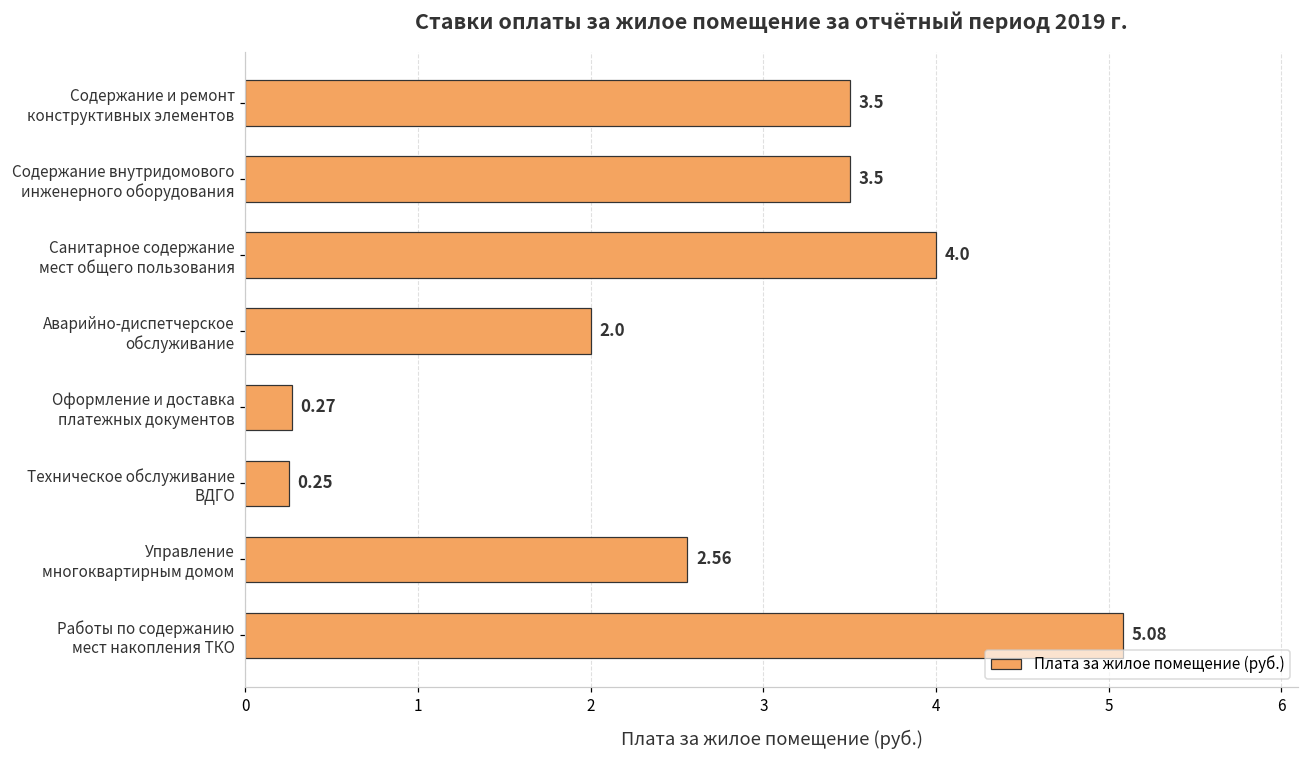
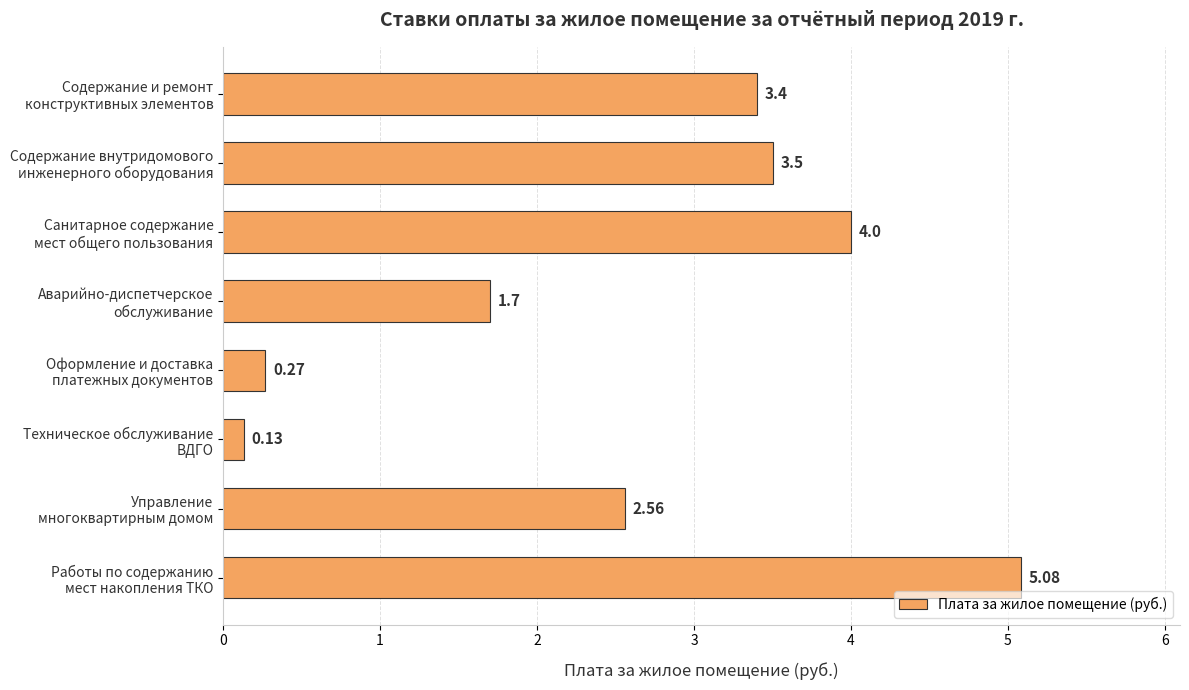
Содержание и ремонт конструктивных элементов: 3.5 -> 3.4
Аварийно-диспетчерское обслуживание: 2.0 -> 1.7
Техническое обслуживание ВДГО: 0.25 -> 0.13
